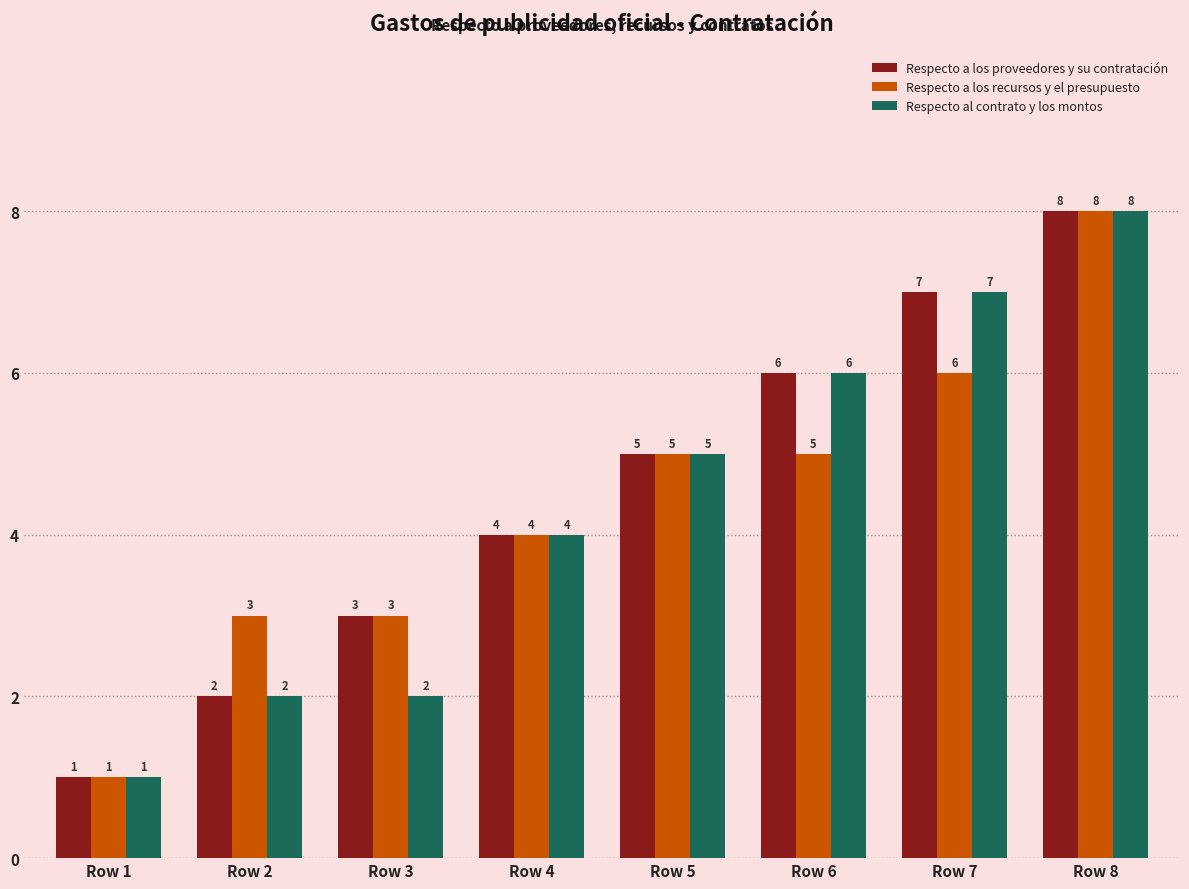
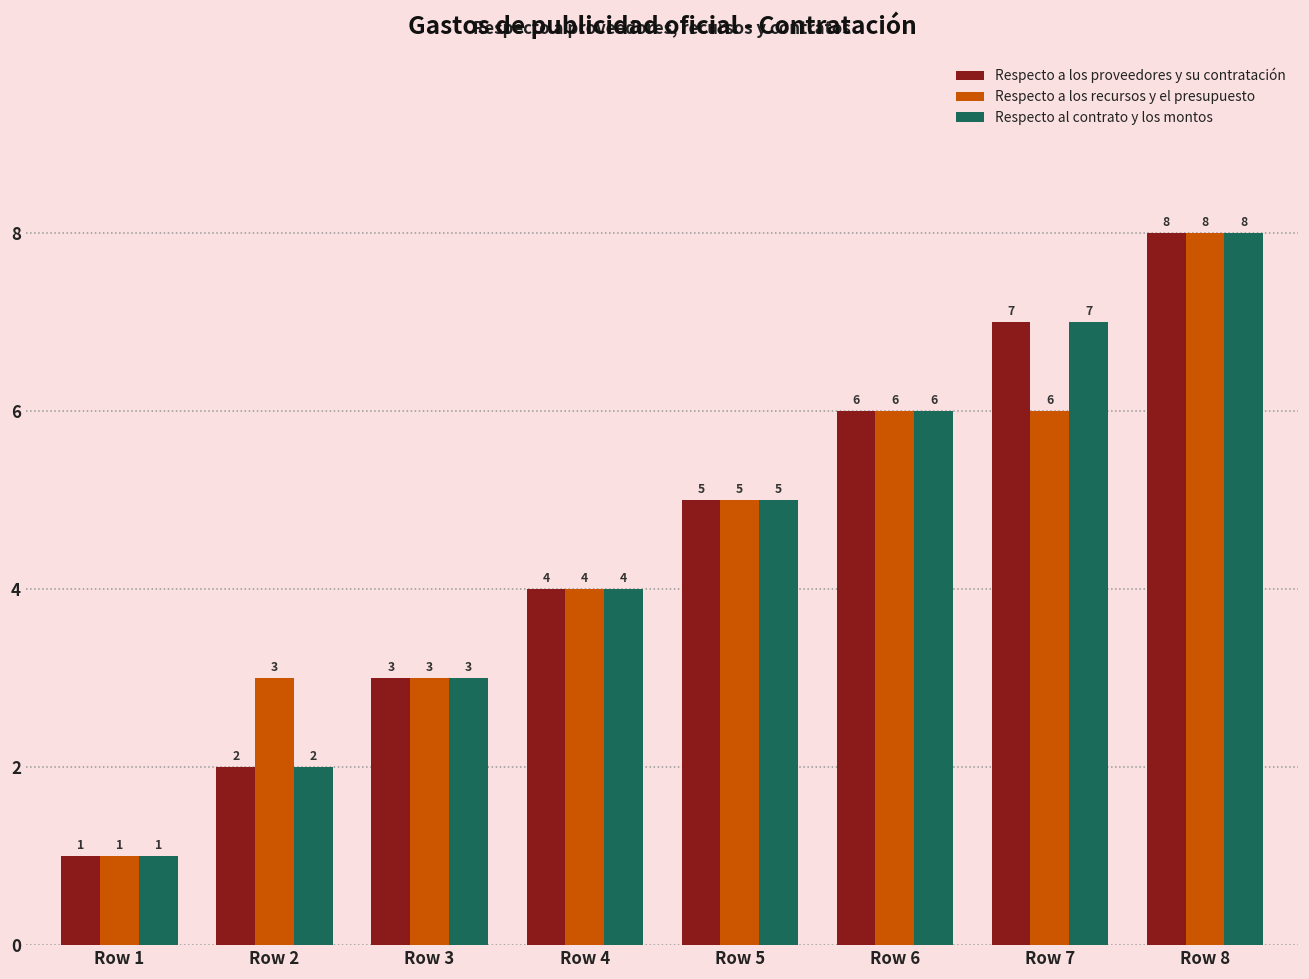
Respecto al contrato y los montos, Row 3: 2 -> 3
Respecto a los recursos y el presupuesto, Row 6: 5 -> 6
